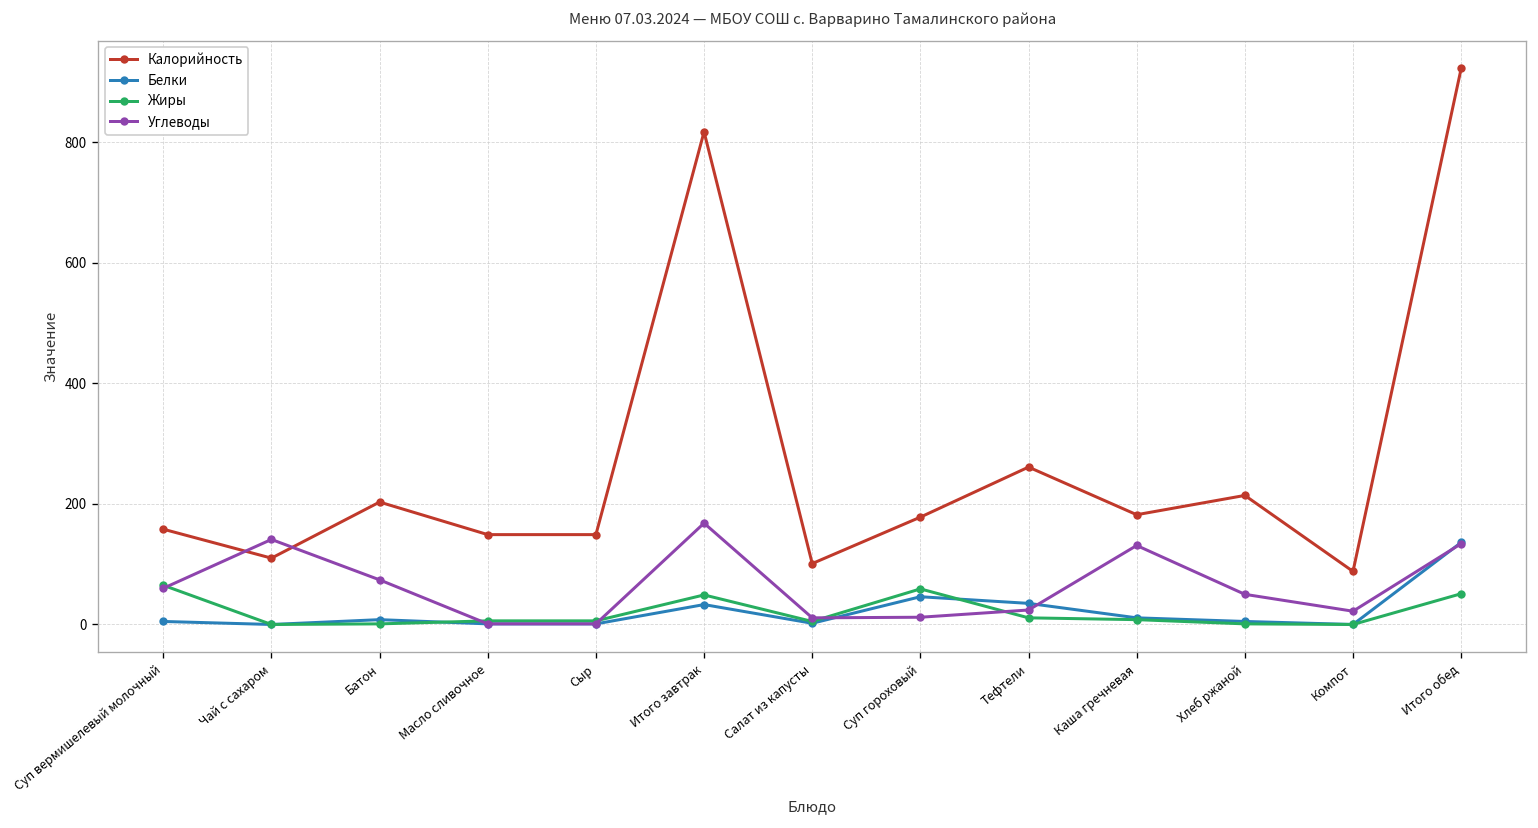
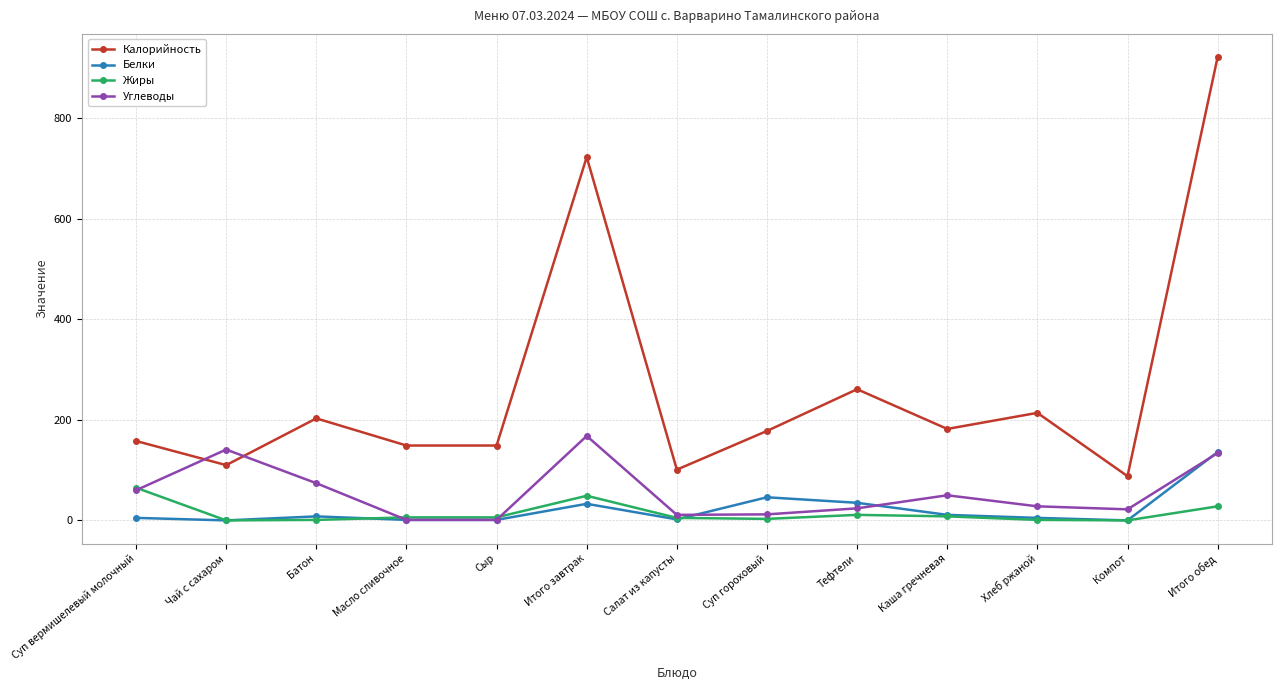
Калорийность, Итого завтрак: 820 -> 720
Жиры, Суп гороховый: 60 -> 0
Углеводы, Каша гречневая: 130 -> 50
Углеводы, Хлеб ржаной: 50 -> 30
Жиры, Итого обед: 50 -> 30
